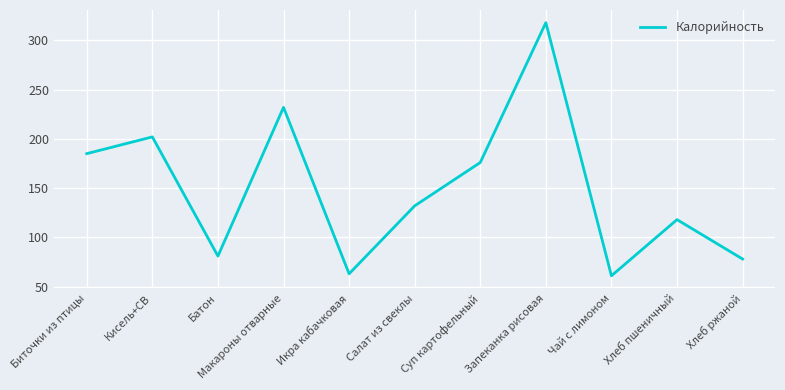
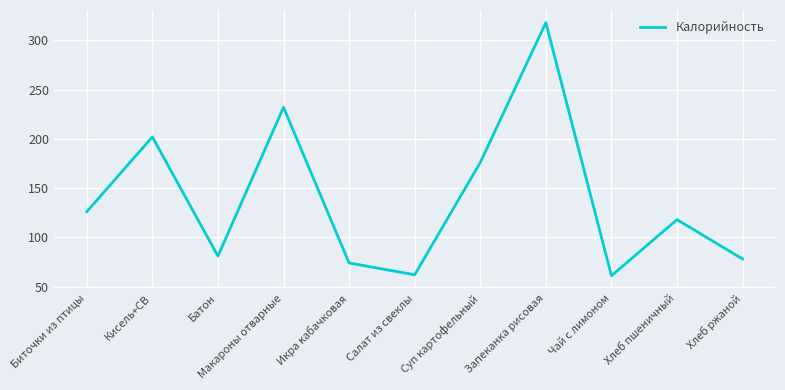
Биточки из птицы: 190 -> 130
Икра кабачковая: 60 -> 70
Салат из свеклы: 130 -> 60
